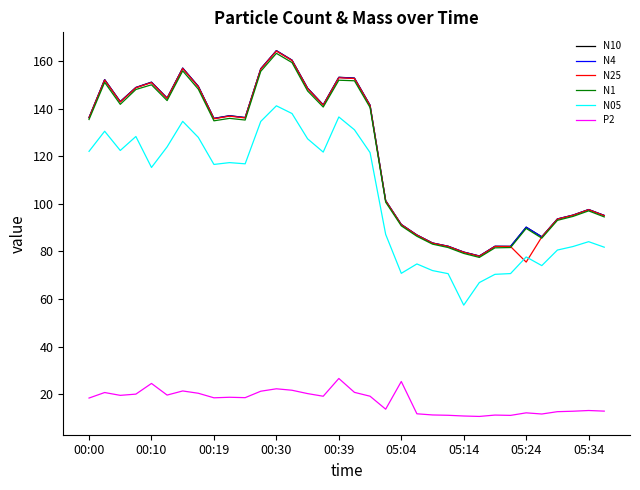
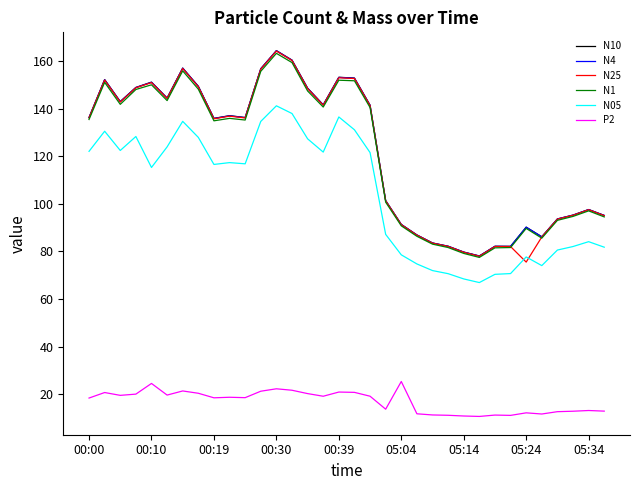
P2, 00:39: 27 -> 21
N05, 05:04: 71 -> 79
N05, 05:14: 57 -> 68
